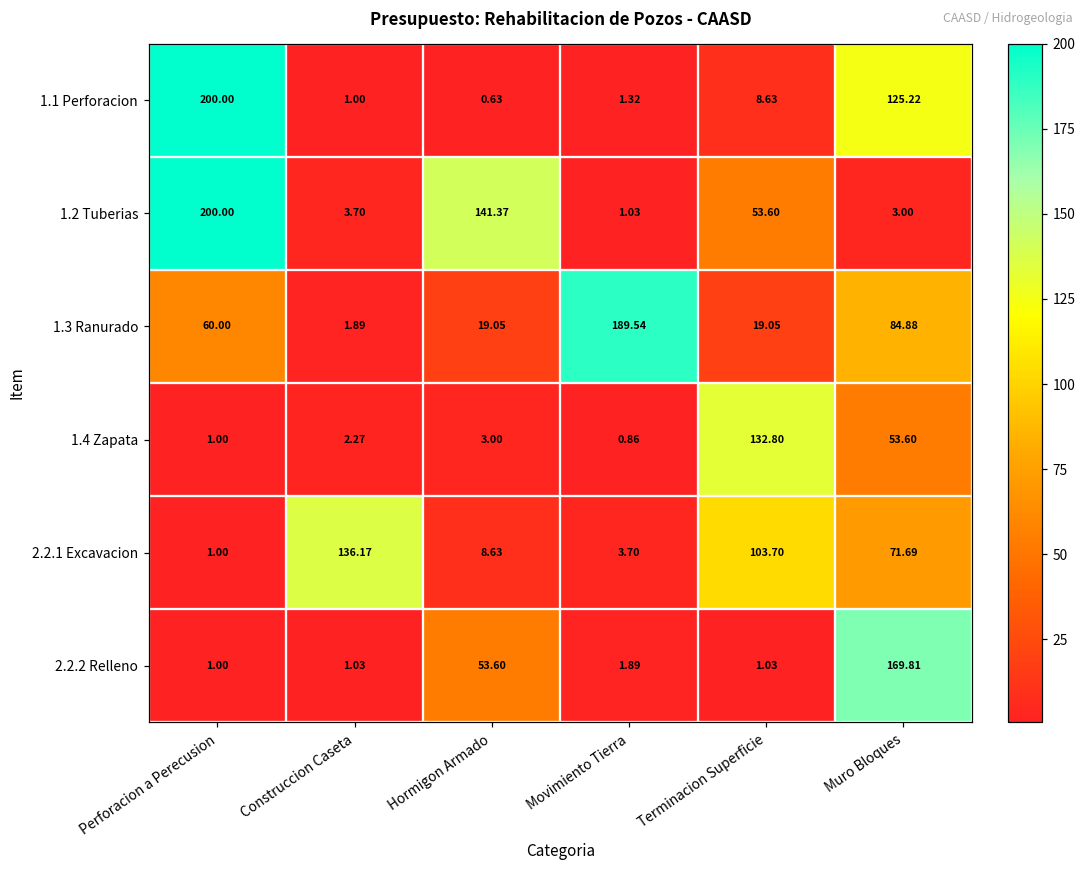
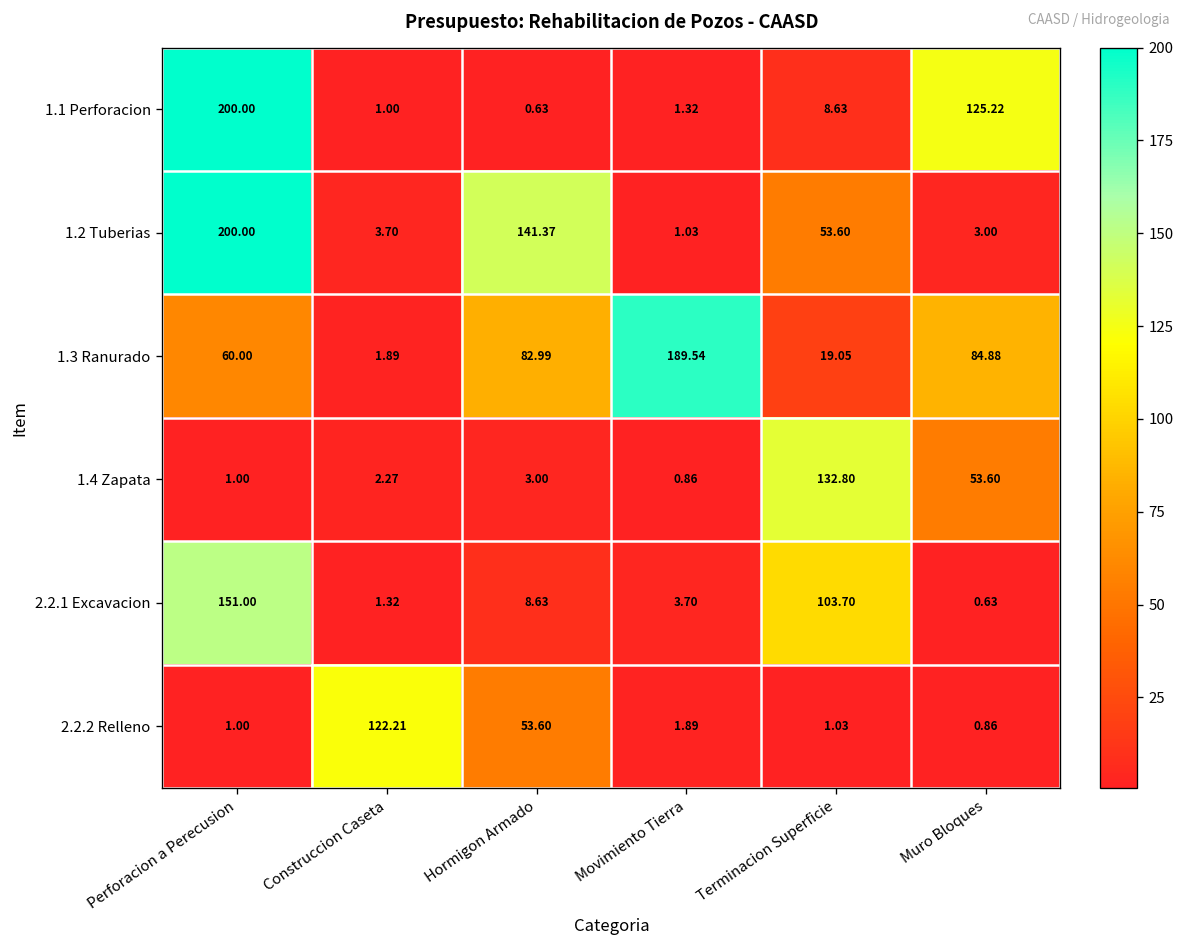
1.3 Ranurado, Hormigon Armado: 19.05 -> 82.99
2.2.1 Excavacion, Perforacion a Perecusion: 1.00 -> 151.00
2.2.1 Excavacion, Construccion Caseta: 136.17 -> 1.32
2.2.1 Excavacion, Muro Bloques: 71.69 -> 0.63
2.2.2 Relleno, Construccion Caseta: 1.03 -> 122.21
2.2.2 Relleno, Muro Bloques: 169.81 -> 0.86
